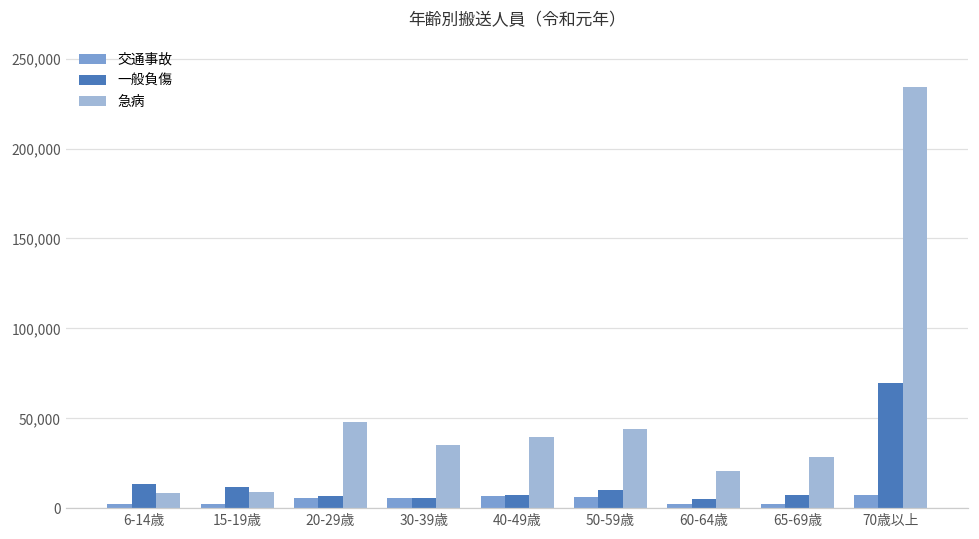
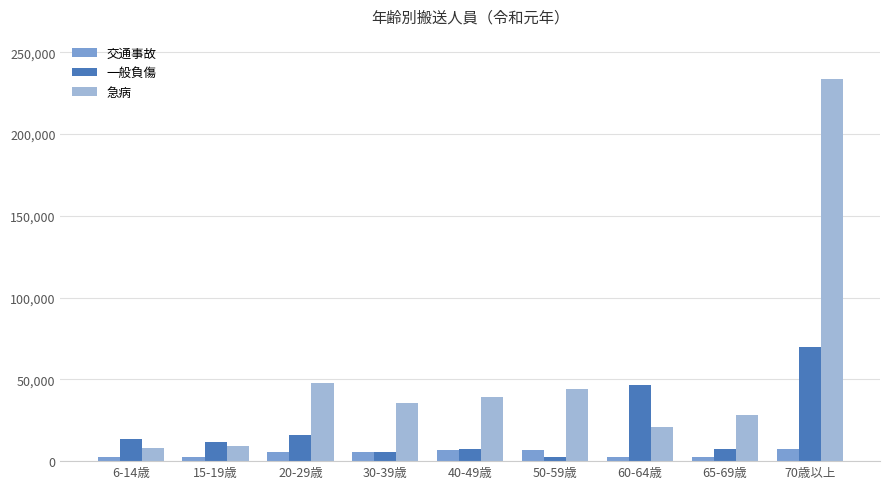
一般負傷, 20-29歳: 7,000 -> 16,000
一般負傷, 50-59歳: 10,000 -> 3,000
一般負傷, 60-64歳: 5,000 -> 46,000
